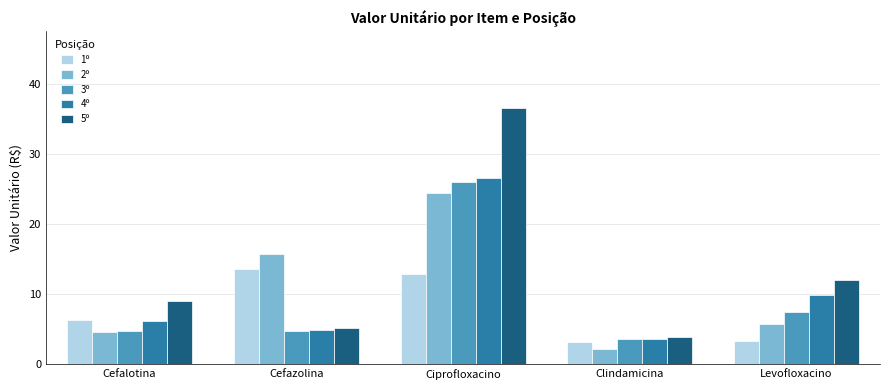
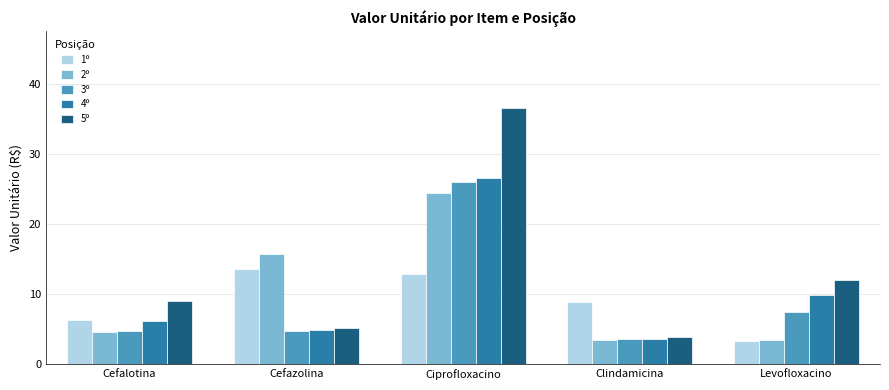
1º, Clindamicina: 3 -> 9
2º, Clindamicina: 2 -> 3
2º, Levofloxacino: 6 -> 3
